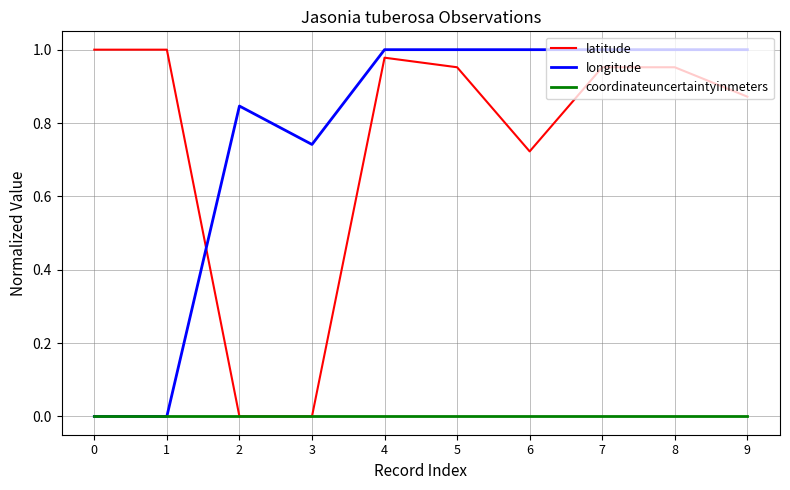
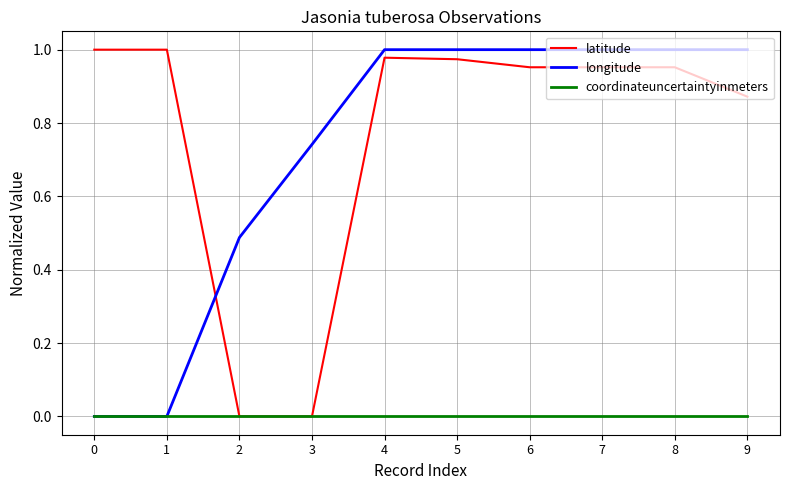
longitude, 2: 0.85 -> 0.49
latitude, 5: 0.95 -> 0.97
latitude, 6: 0.72 -> 0.95
